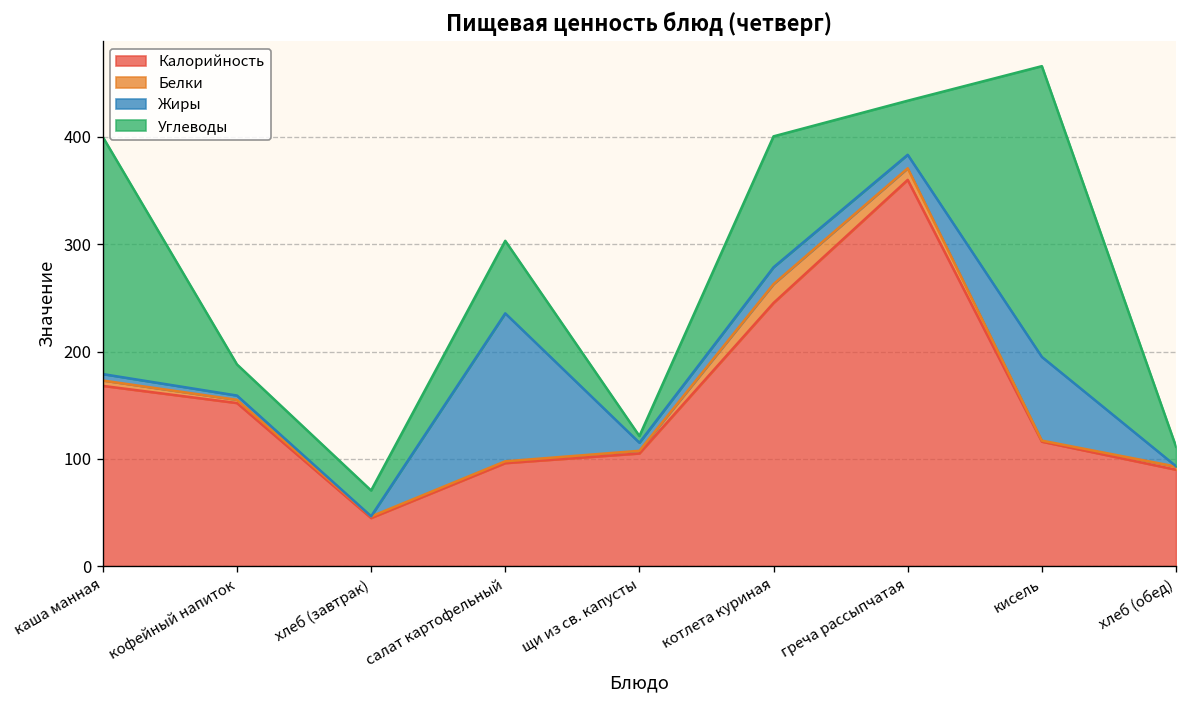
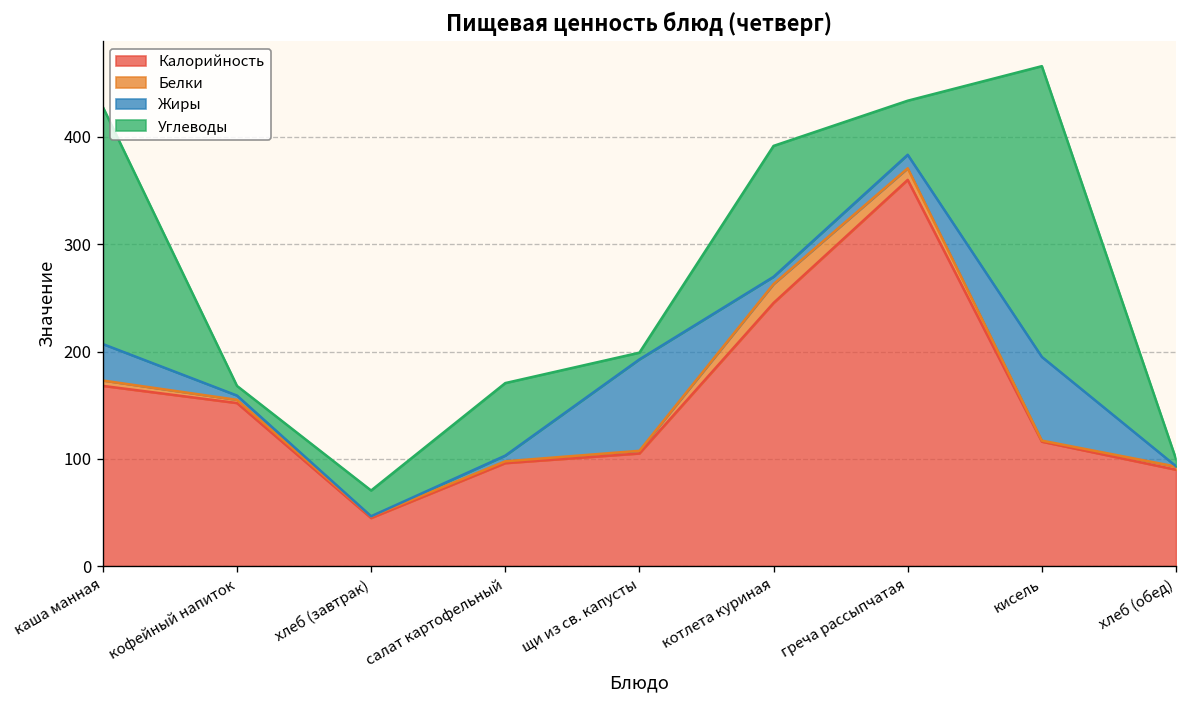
Жиры, каша манная: 10 -> 30
Углеводы, кофейный напиток: 30 -> 10
Жиры, салат картофельный: 140 -> 10
Жиры, щи из св. капусты: 10 -> 90
Жиры, котлета куриная: 20 -> 10
Углеводы, хлеб (обед): 20 -> 10
